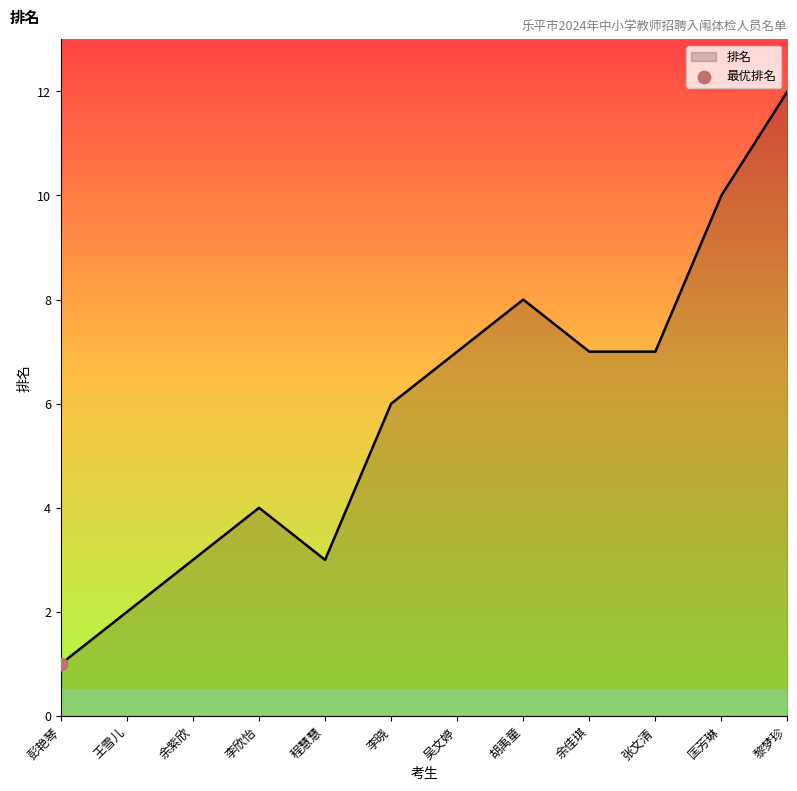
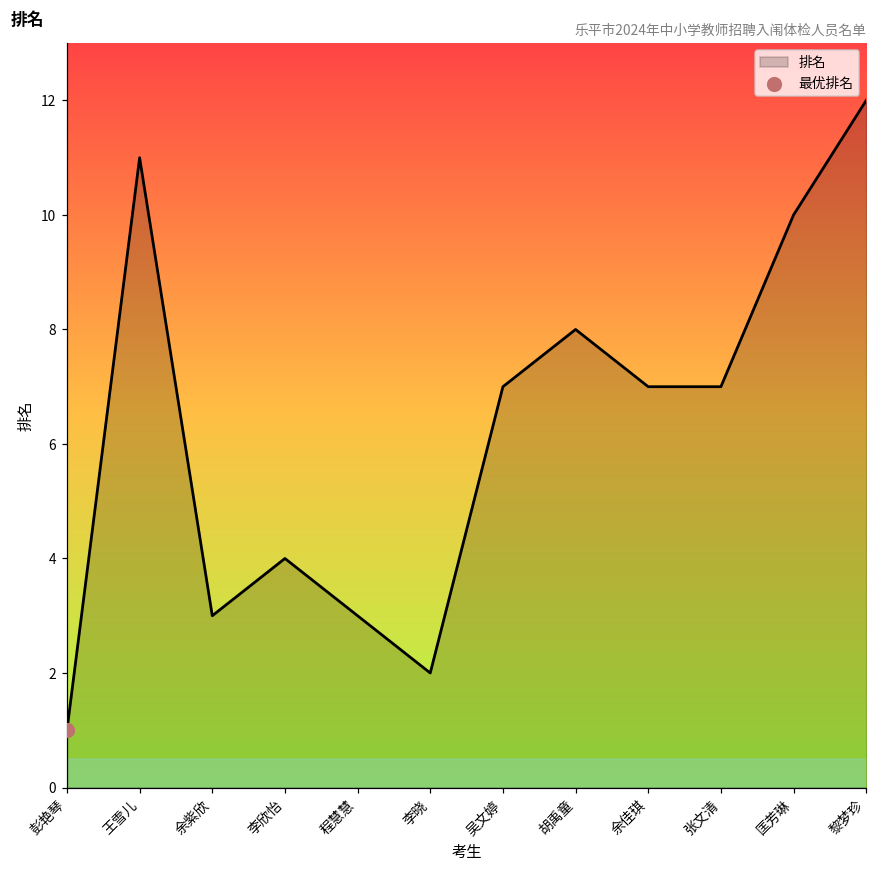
排名, 王雪儿: 2 -> 11
排名, 李晓: 6 -> 2
